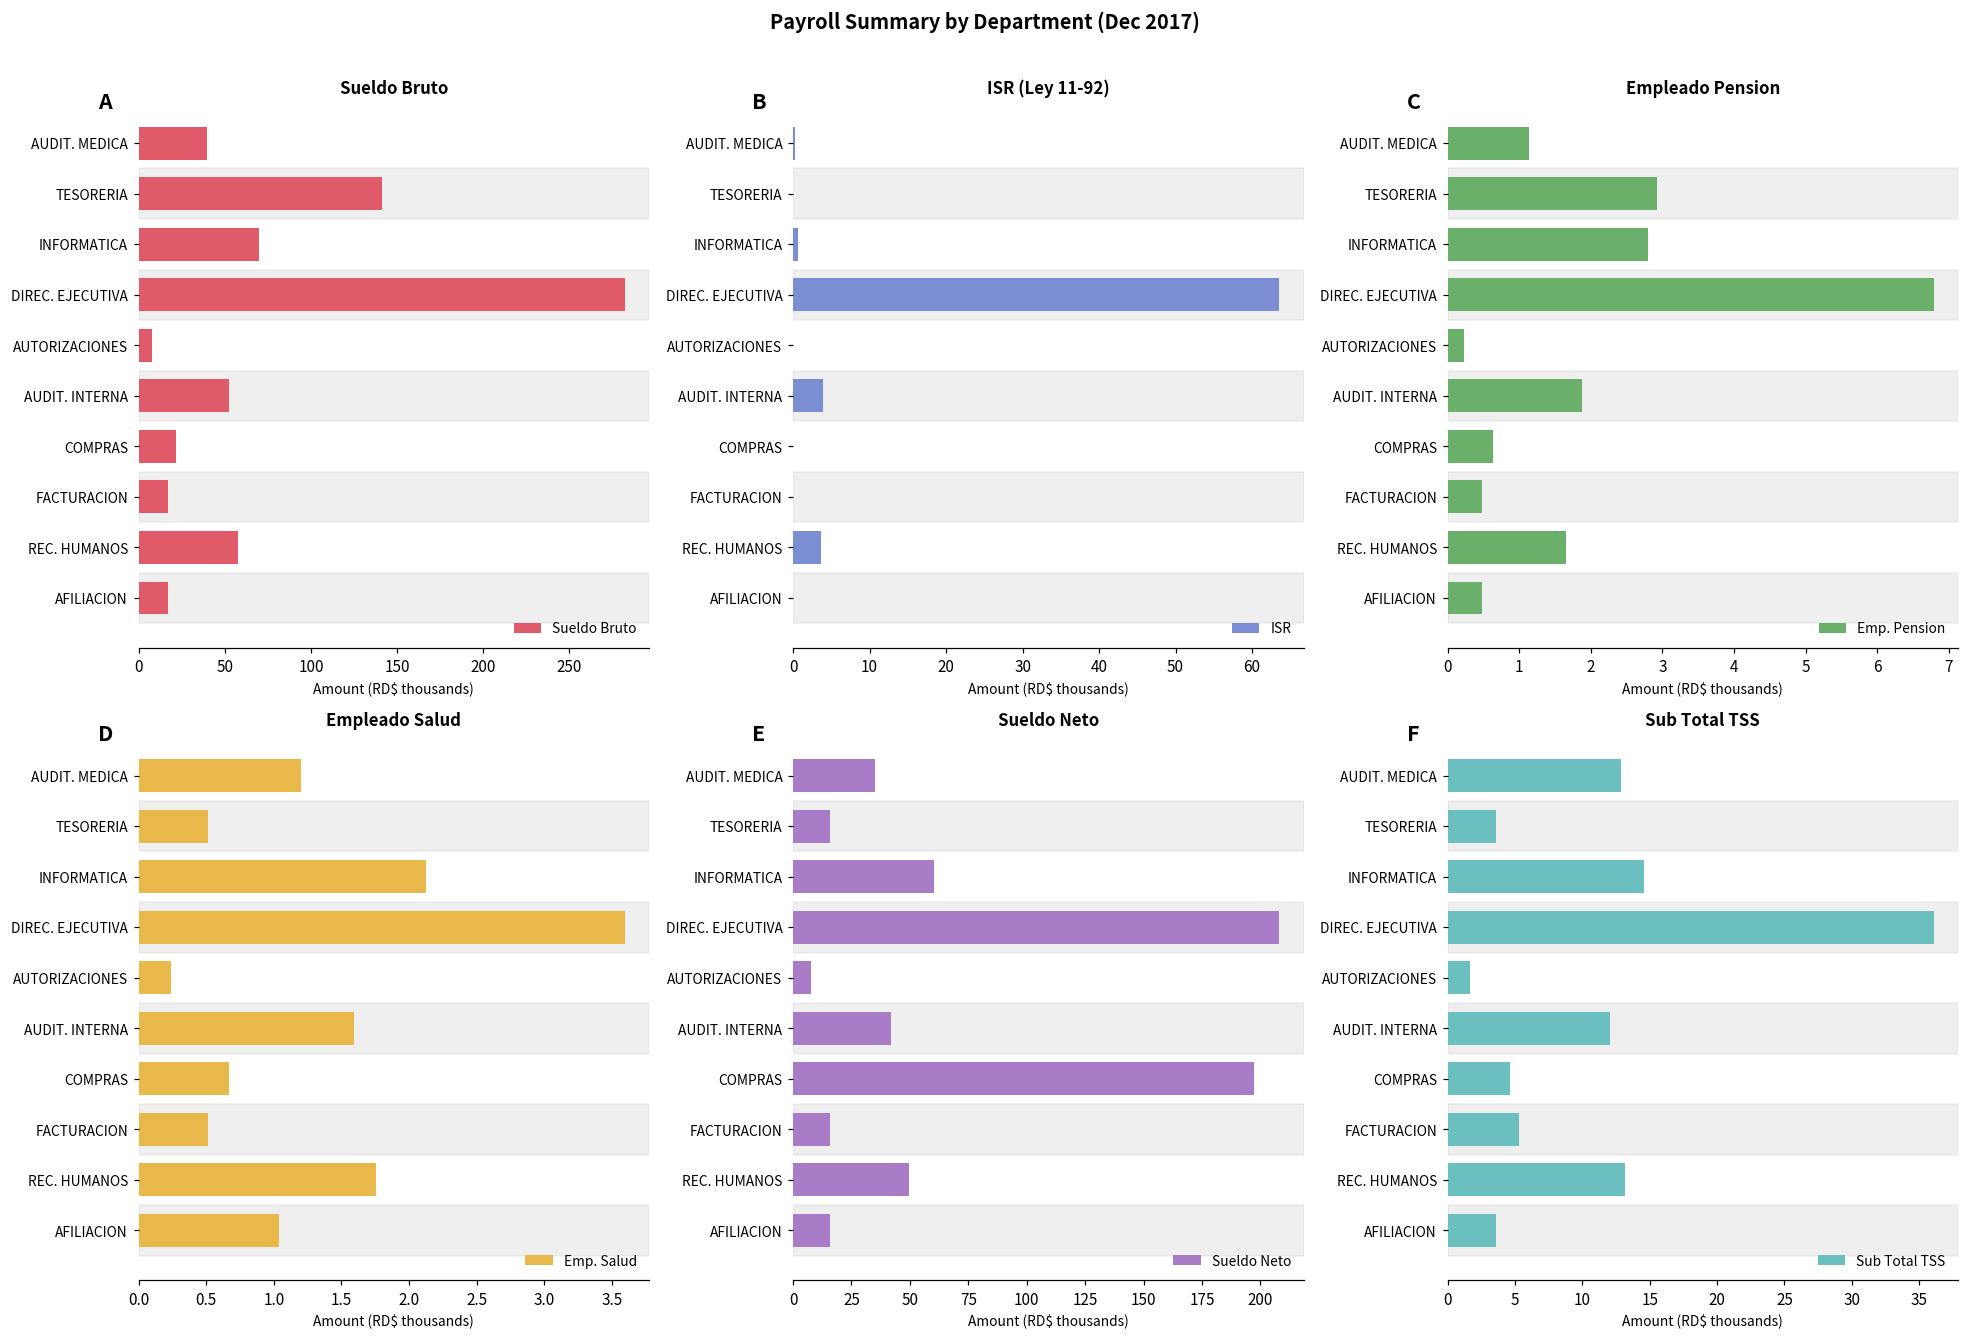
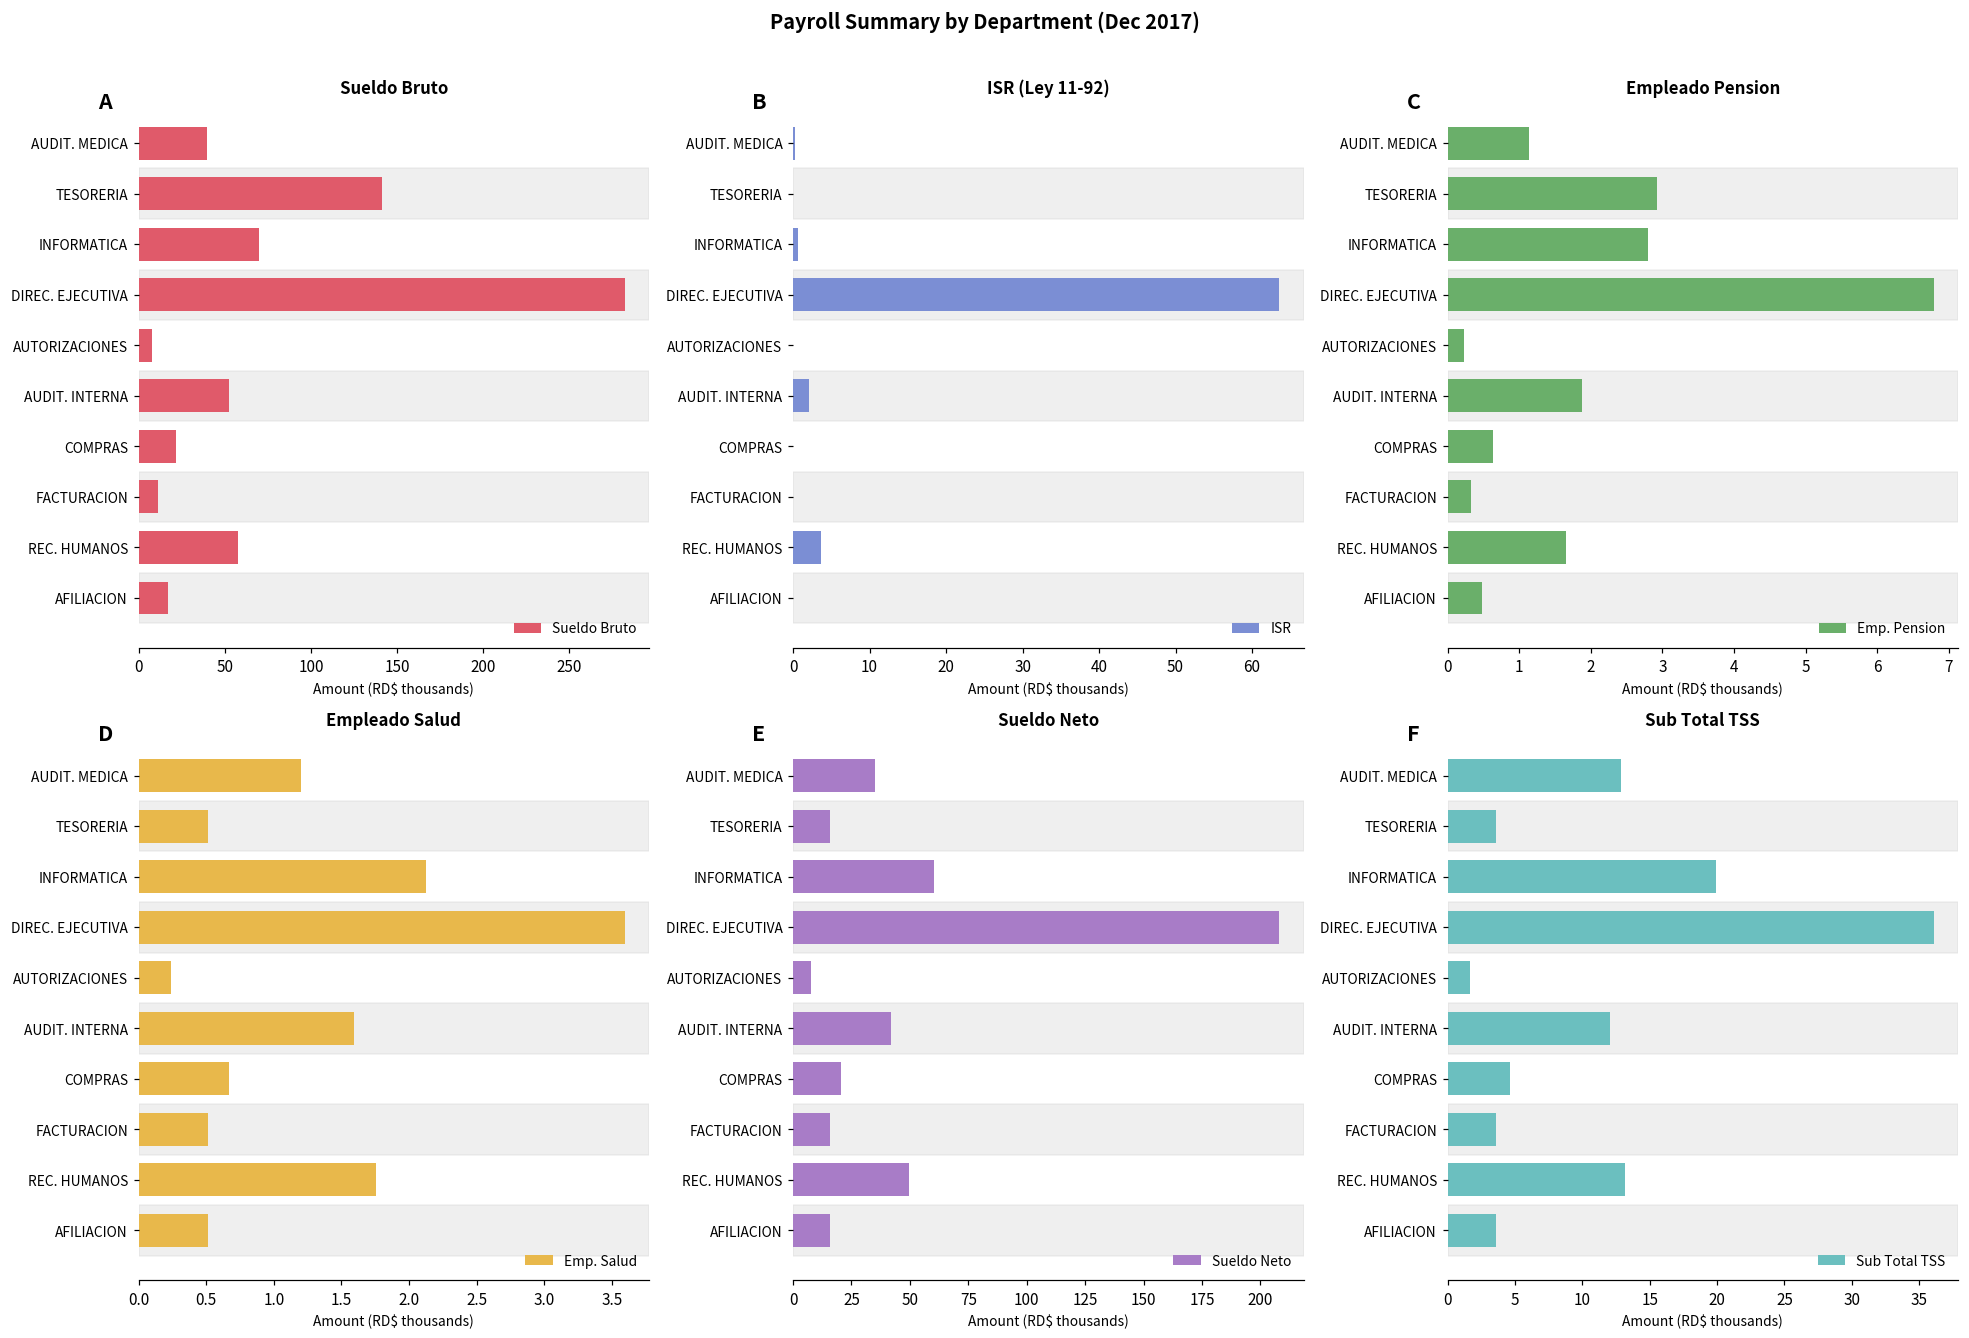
Sueldo Bruto, FACTURACION: 17 -> 11
ISR (Ley 11-92), AUDIT. INTERNA: 4 -> 2
Empleado Pension, FACTURACION: 0.5 -> 0.3
Empleado Salud, AFILIACION: 1.04 -> 0.51
Sueldo Neto, COMPRAS: 197 -> 21
Sub Total TSS, INFORMATICA: 14.6 -> 19.9
Sub Total TSS, FACTURACION: 5.3 -> 3.6
